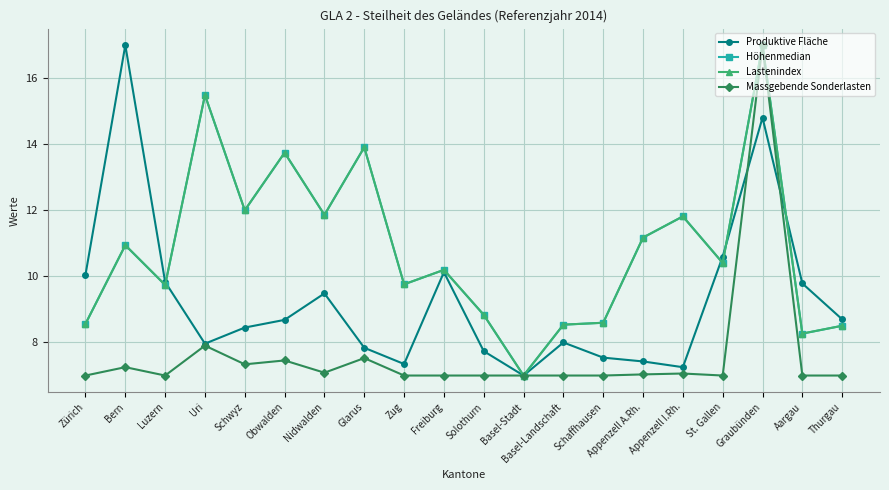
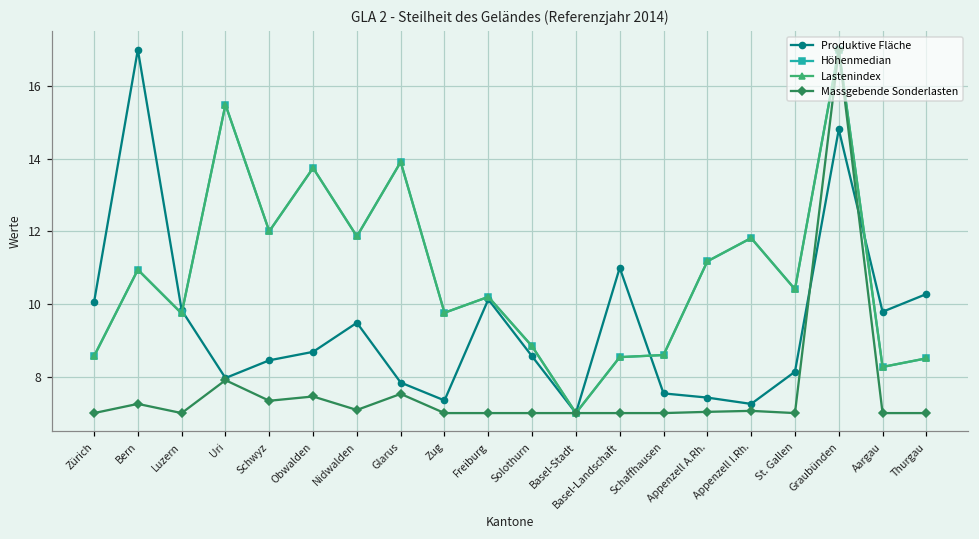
Produktive Fläche, Solothurn: 7.7 -> 8.6
Produktive Fläche, Basel-Landschaft: 8.0 -> 11.0
Produktive Fläche, St. Gallen: 10.6 -> 8.1
Produktive Fläche, Thurgau: 8.7 -> 10.3
